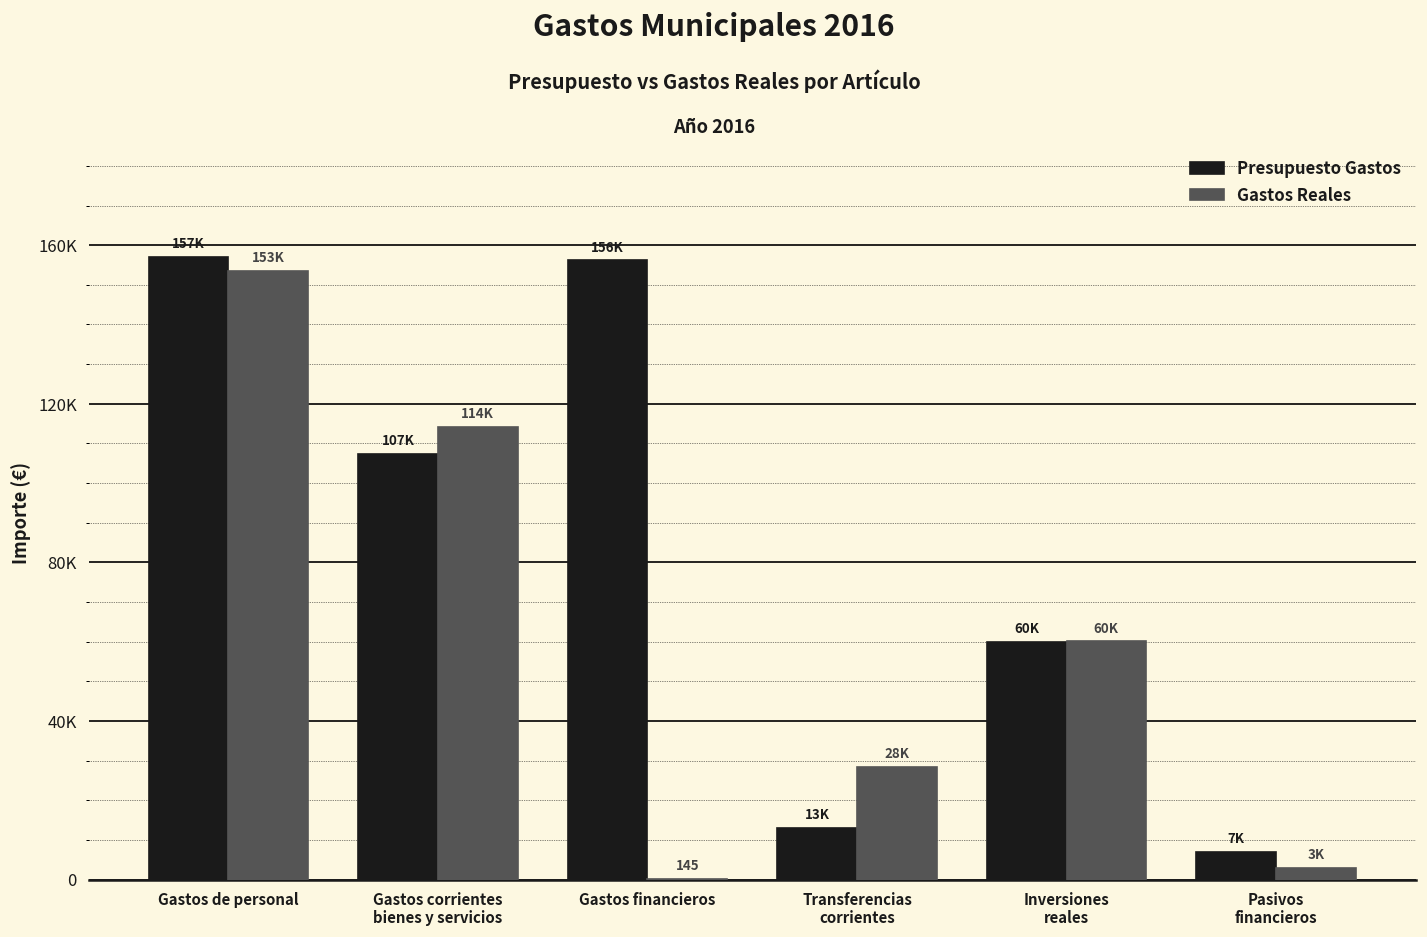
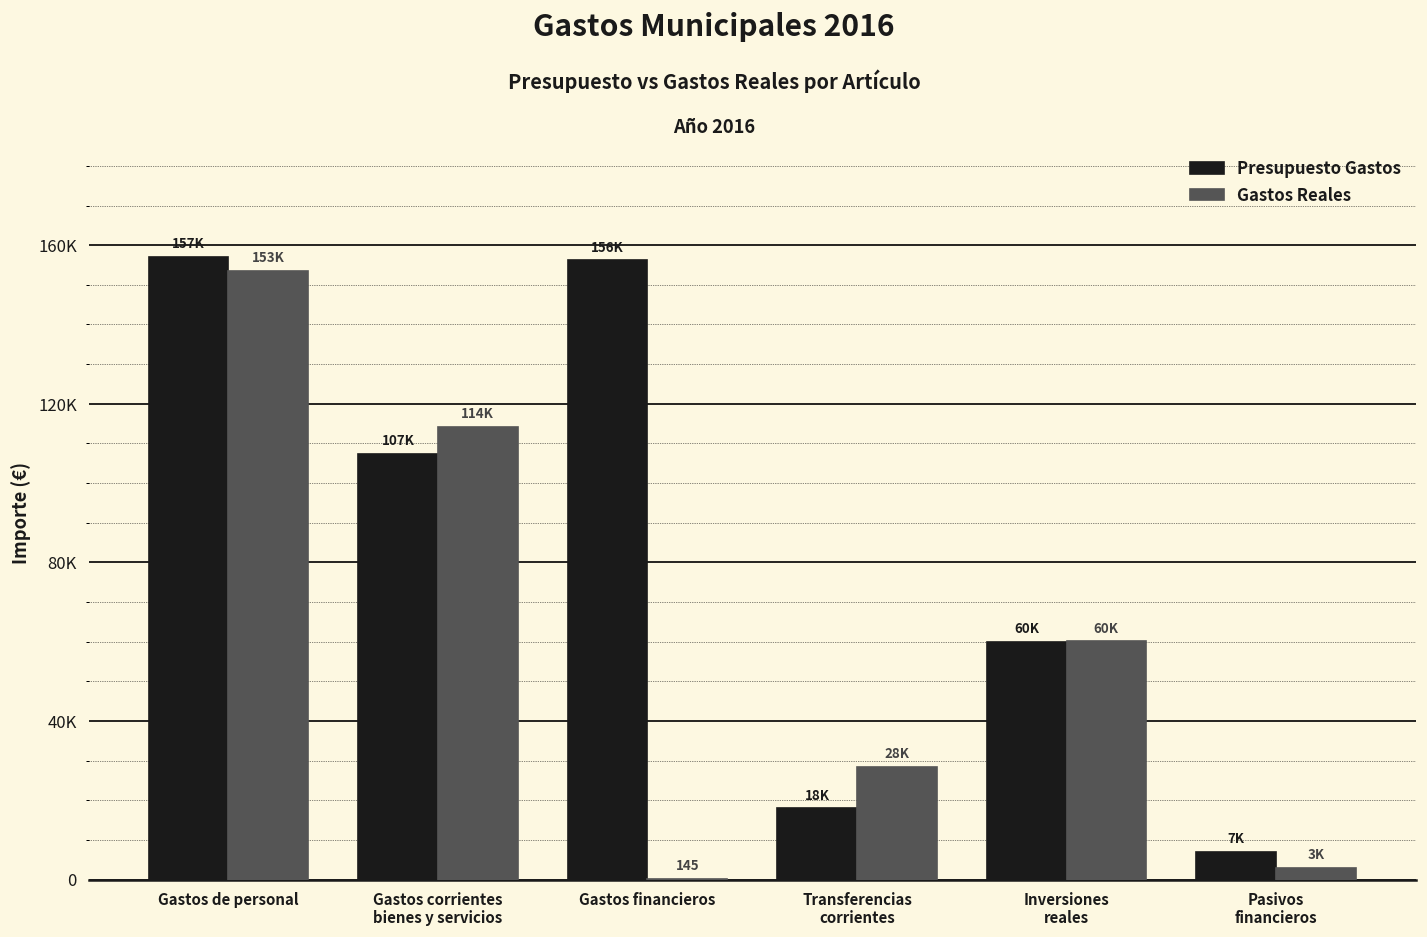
Presupuesto Gastos, Transferencias corrientes: 13K -> 18K
